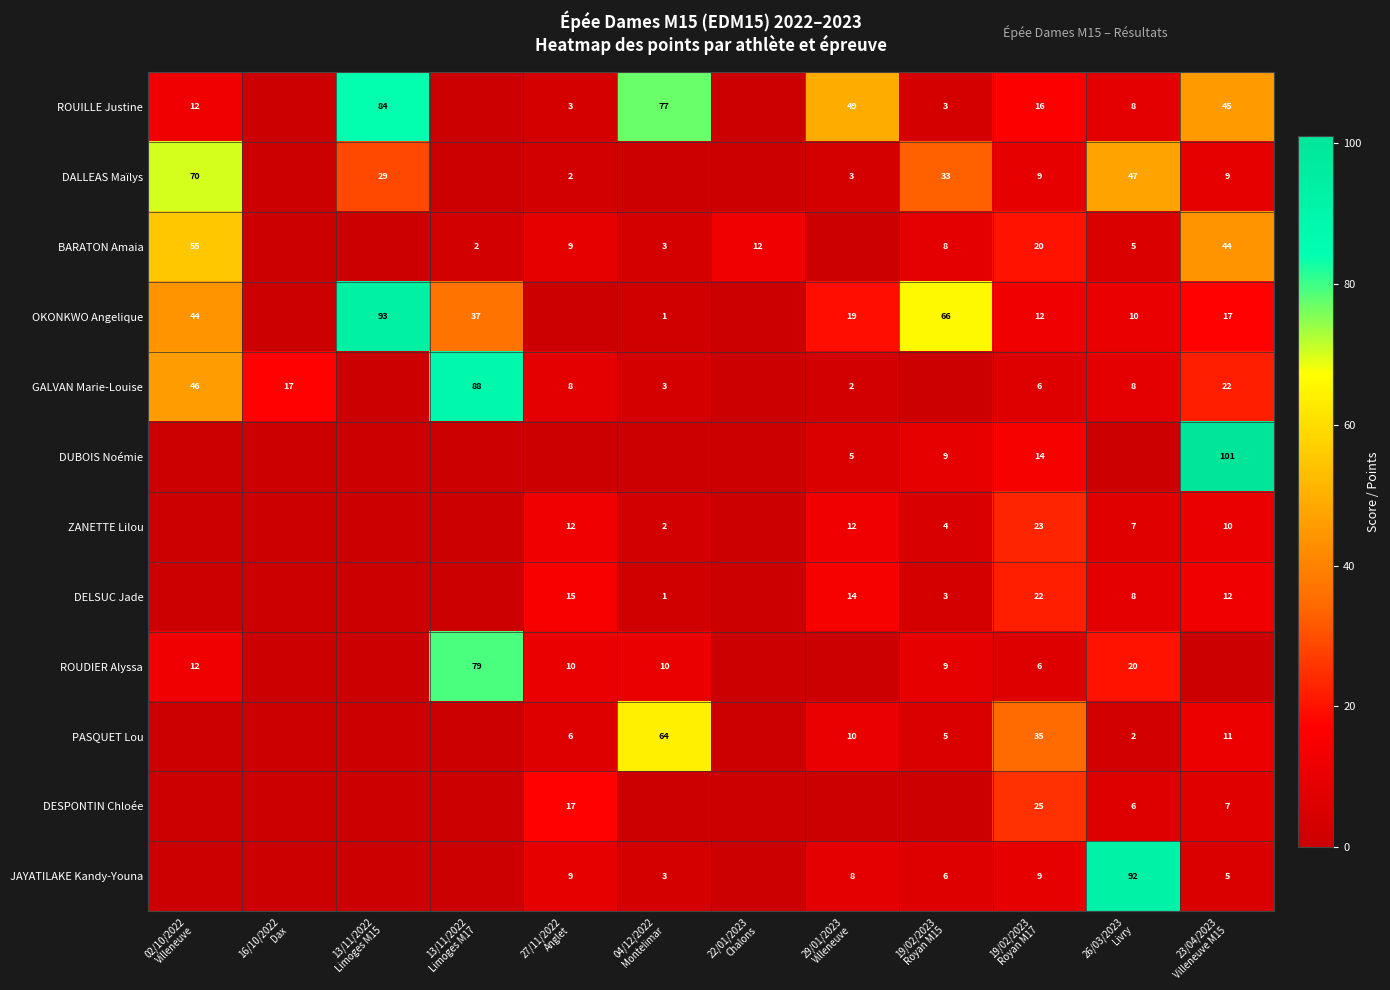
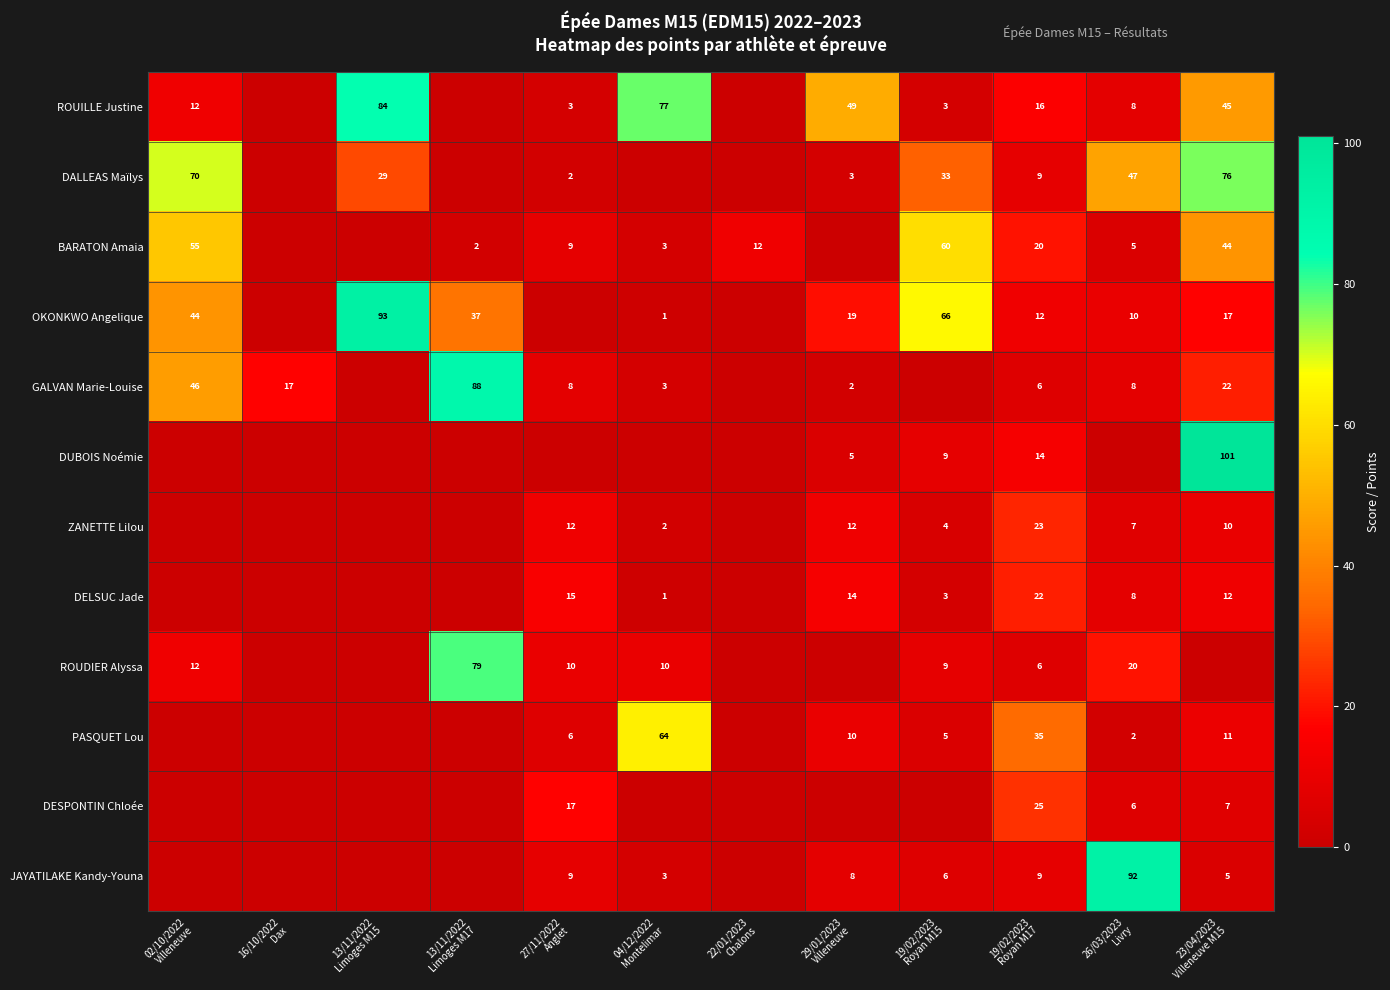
DALLEAS Maïlys, 23/04/2023 Villeneuve M15: 9 -> 76
BARATON Amaia, 19/02/2023 Royan M15: 8 -> 60
